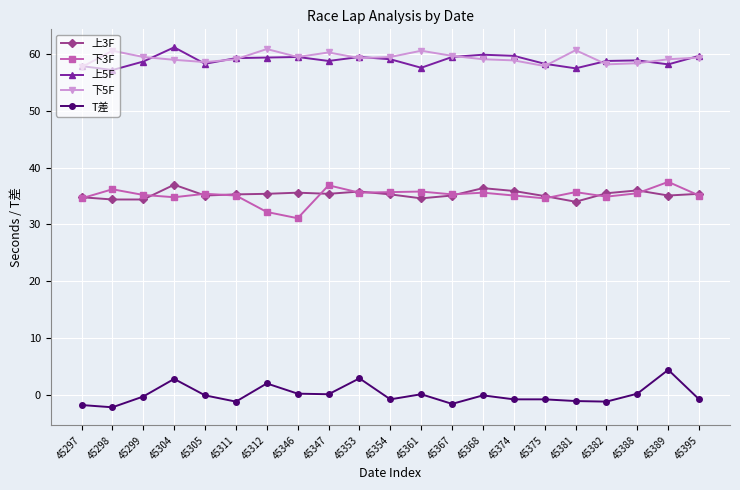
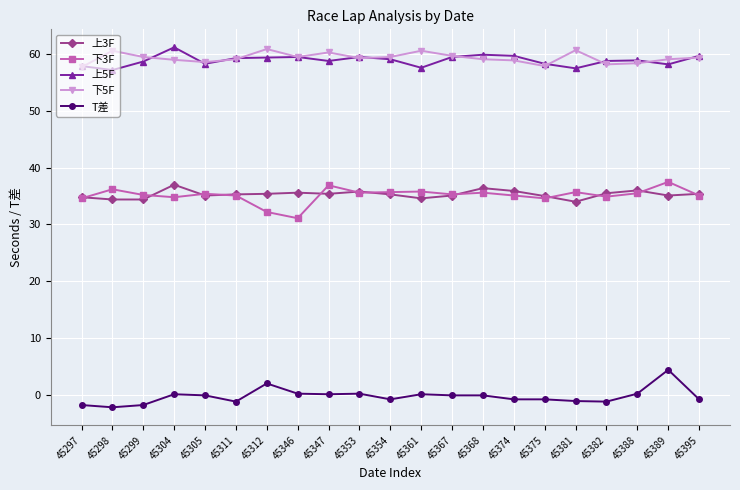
T差, 45299: 0 -> -2
T差, 45304: 3 -> 0
T差, 45353: 3 -> 0
T差, 45367: -2 -> 0
